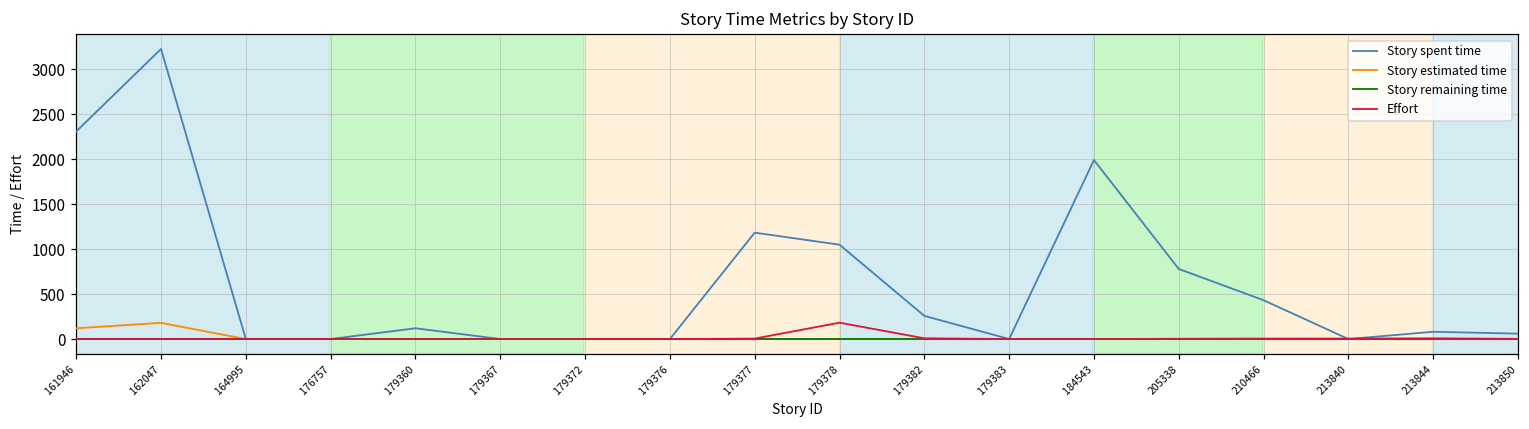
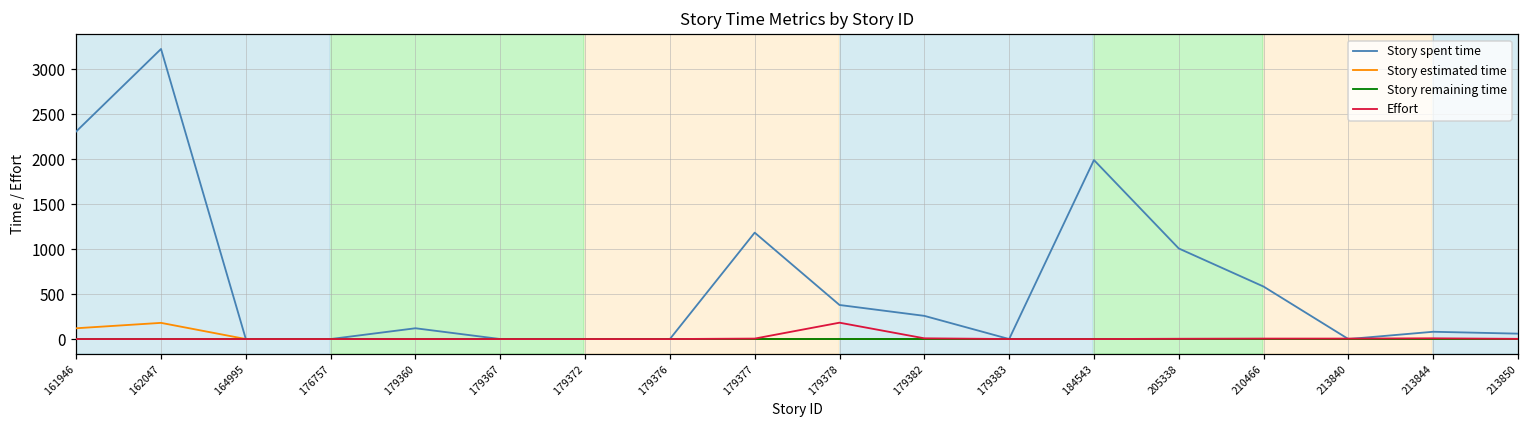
Story spent time, 179378: 1100 -> 400
Story spent time, 205338: 800 -> 1000
Story spent time, 210466: 400 -> 600
